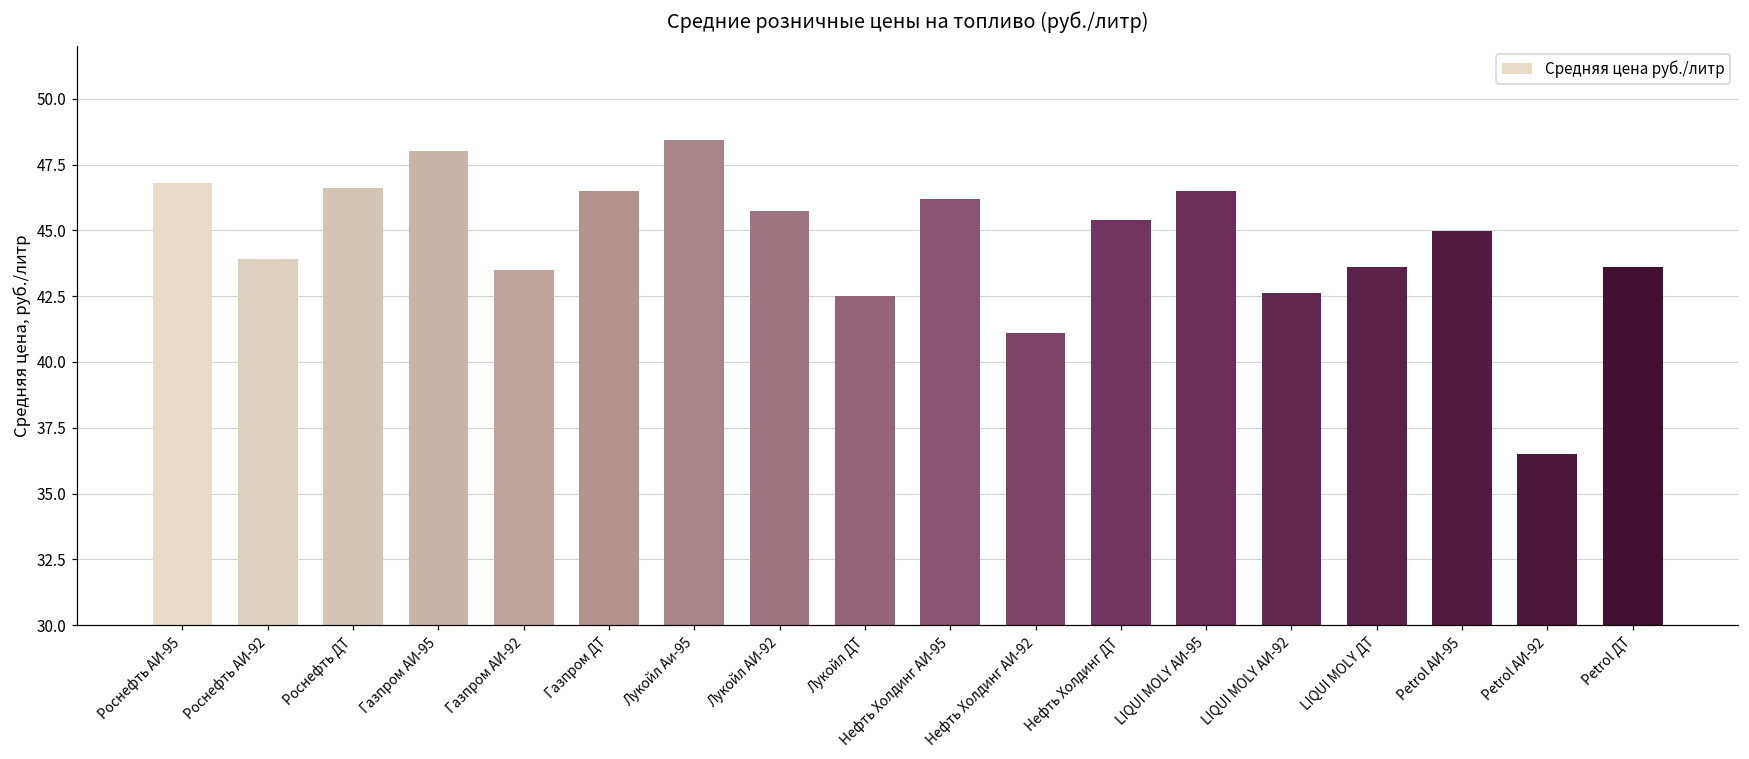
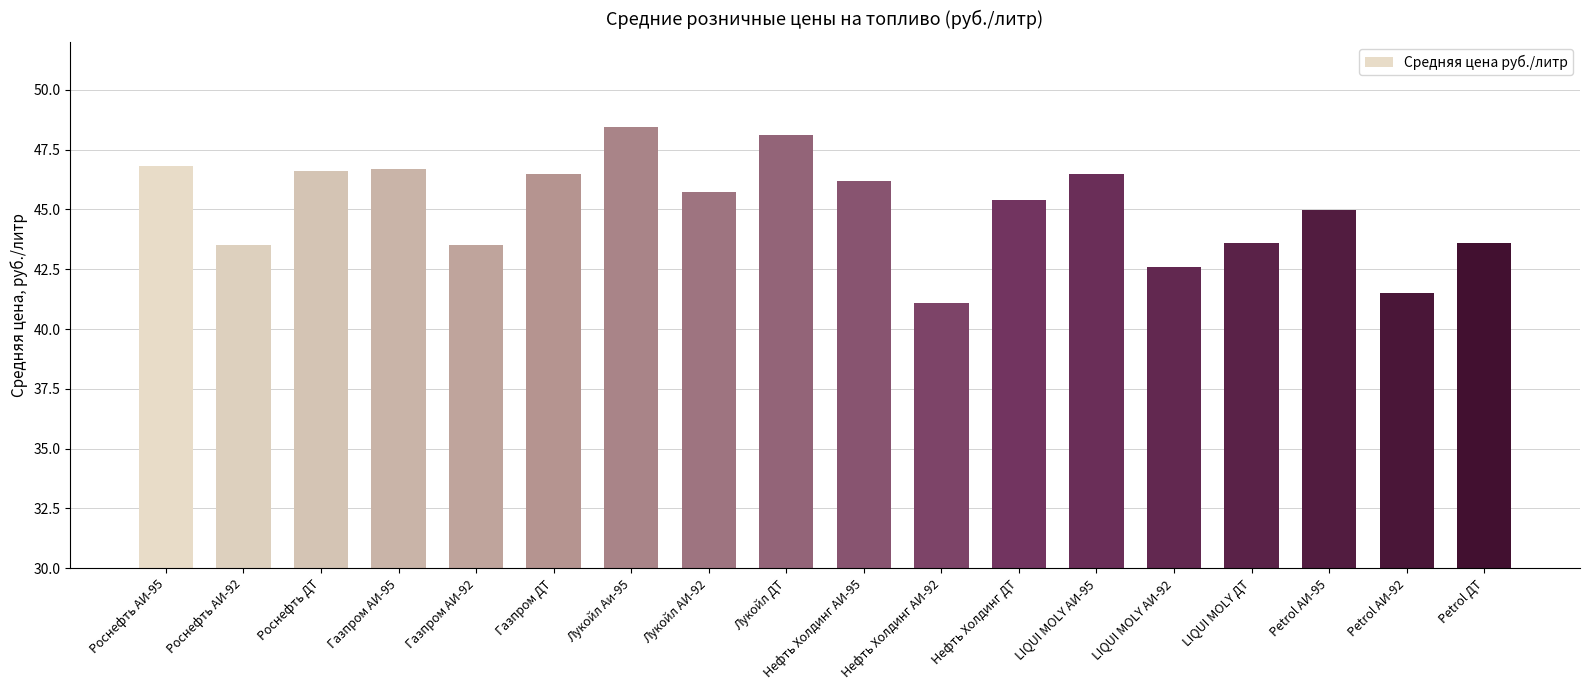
Роснефть АИ-92: 43.9 -> 43.5
Газпром АИ-95: 48.0 -> 46.7
Лукойл ДТ: 42.5 -> 48.1
Petrol АИ-92: 36.5 -> 41.5
